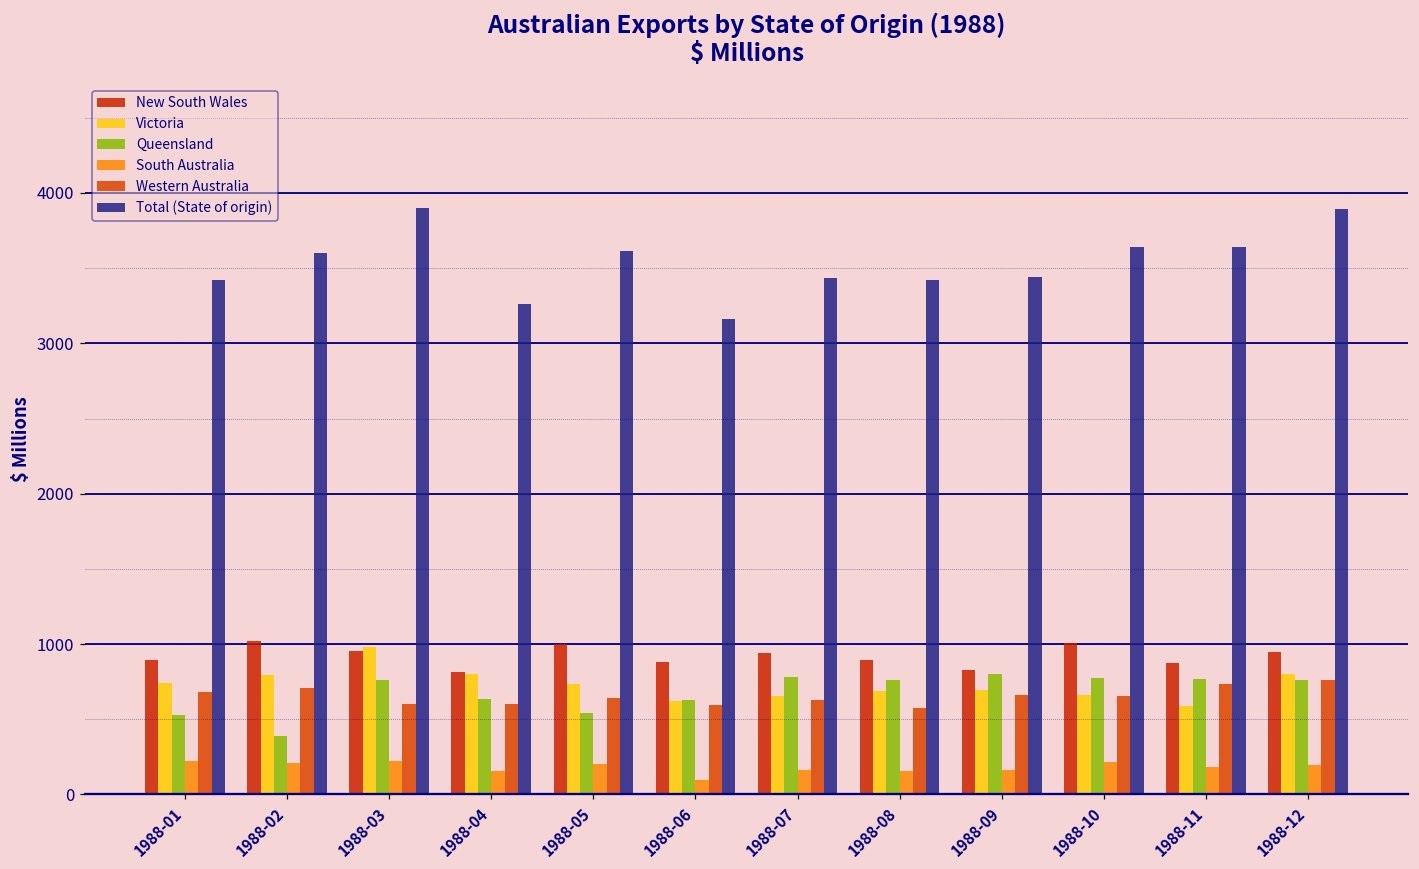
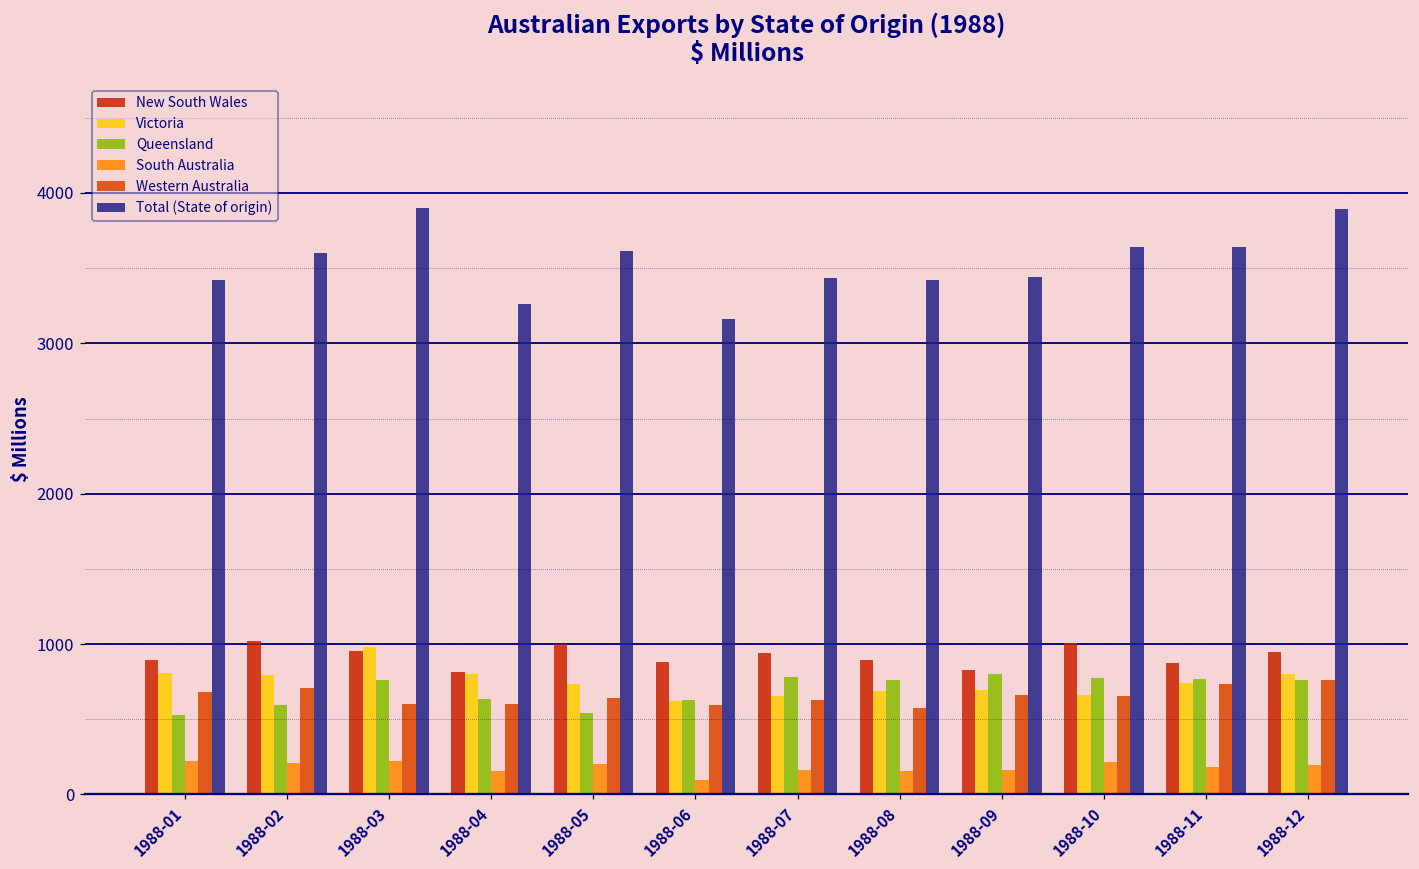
Victoria, 1988-01: 740 -> 810
Queensland, 1988-02: 390 -> 590
Victoria, 1988-11: 590 -> 740
